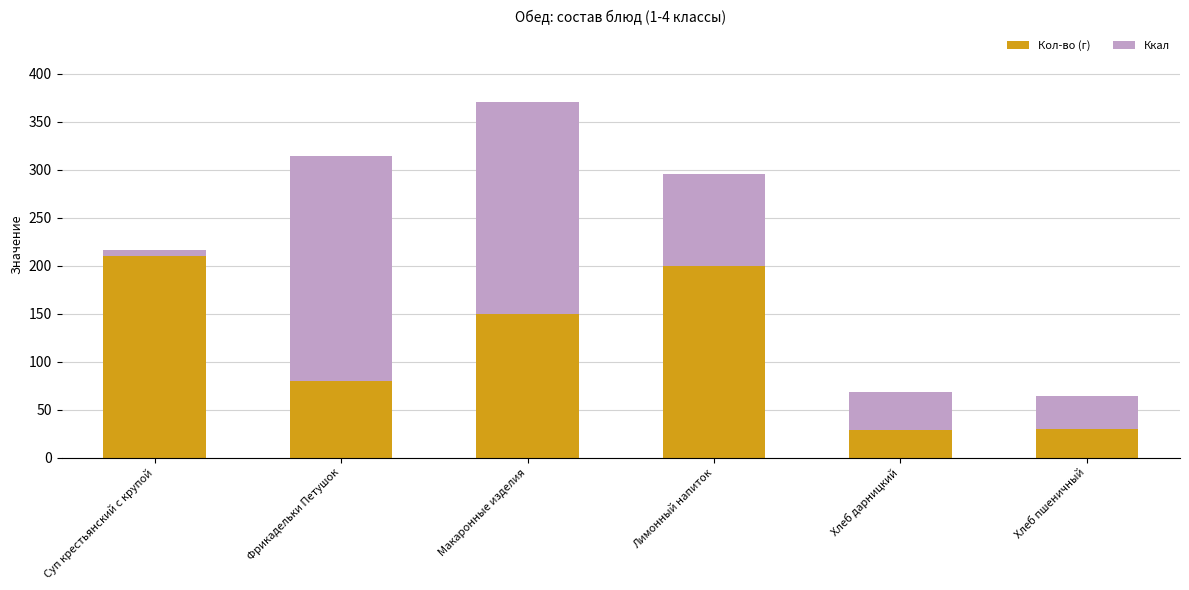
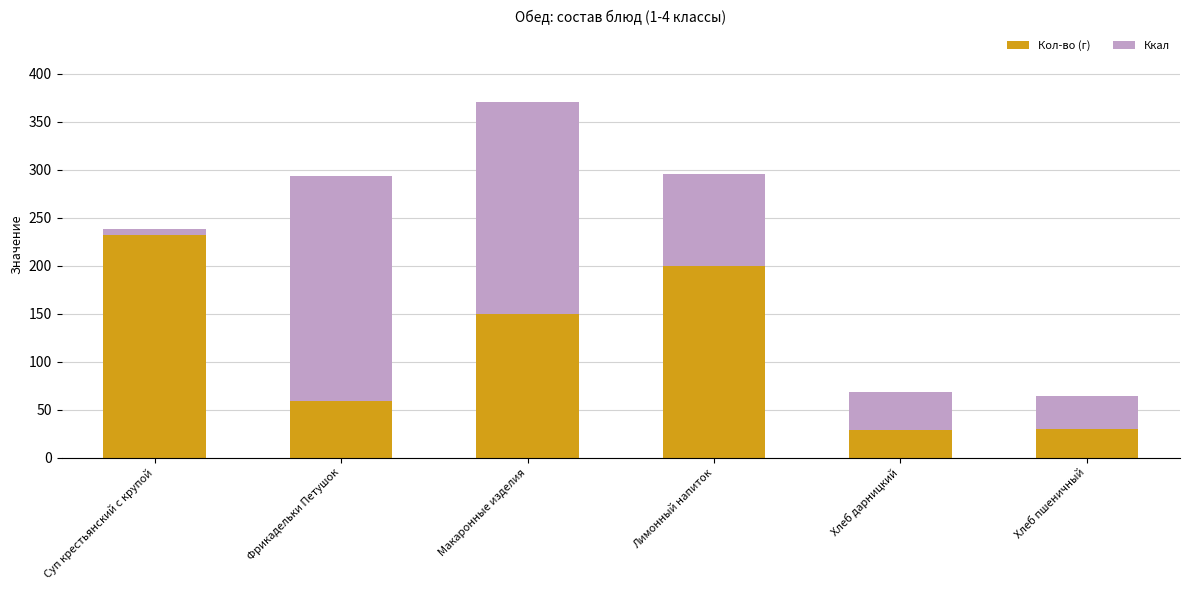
Кол-во (г), Суп крестьянский с крупой: 210 -> 230
Кол-во (г), Фрикадельки Петушок: 80 -> 60
